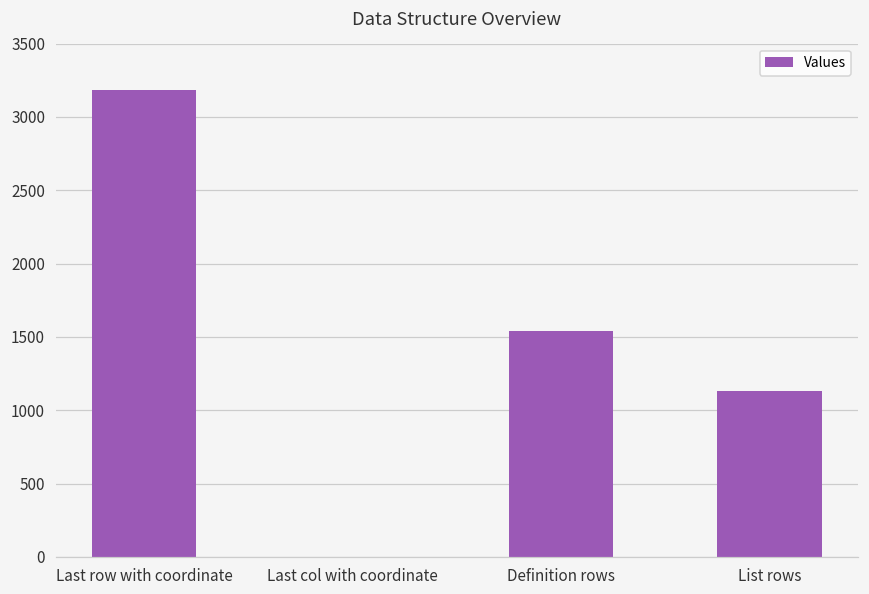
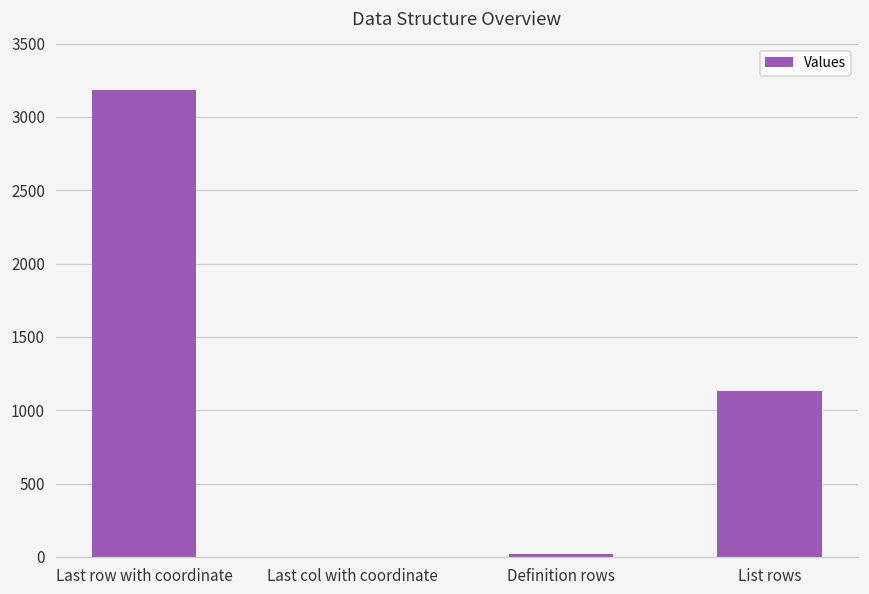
Definition rows: 1540 -> 20
